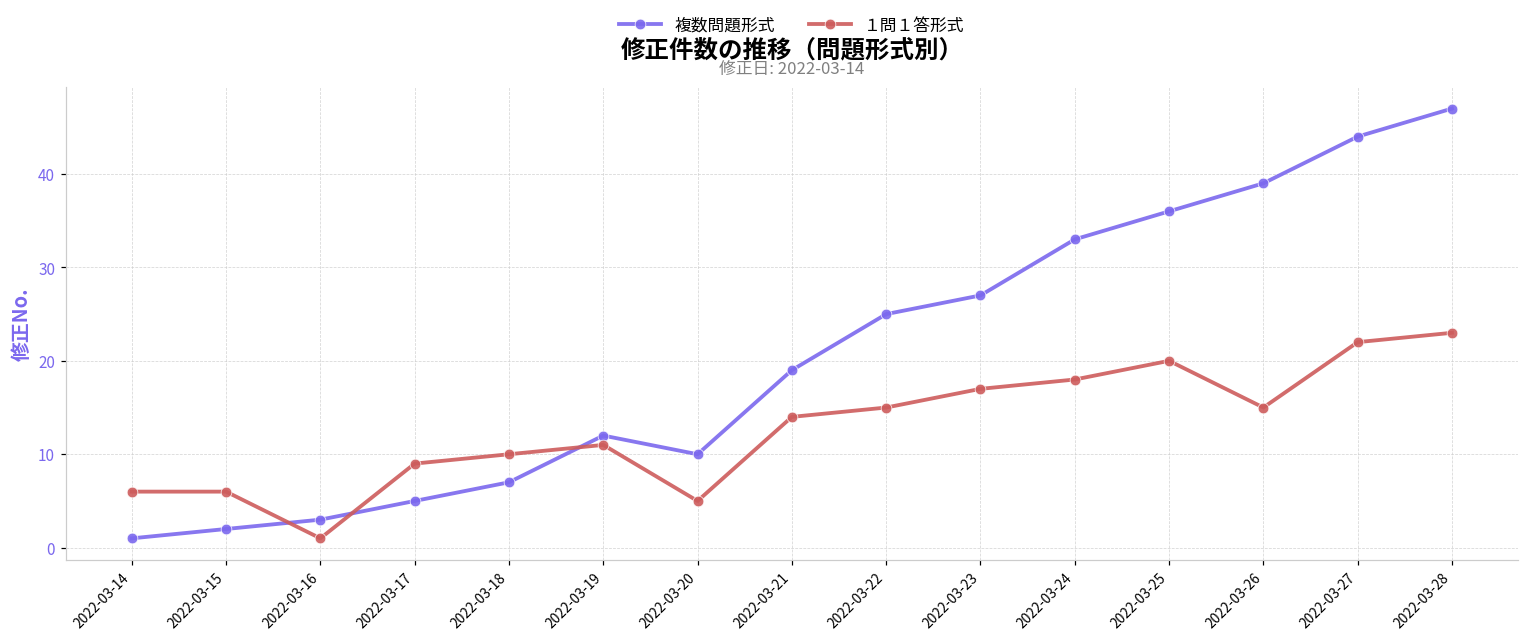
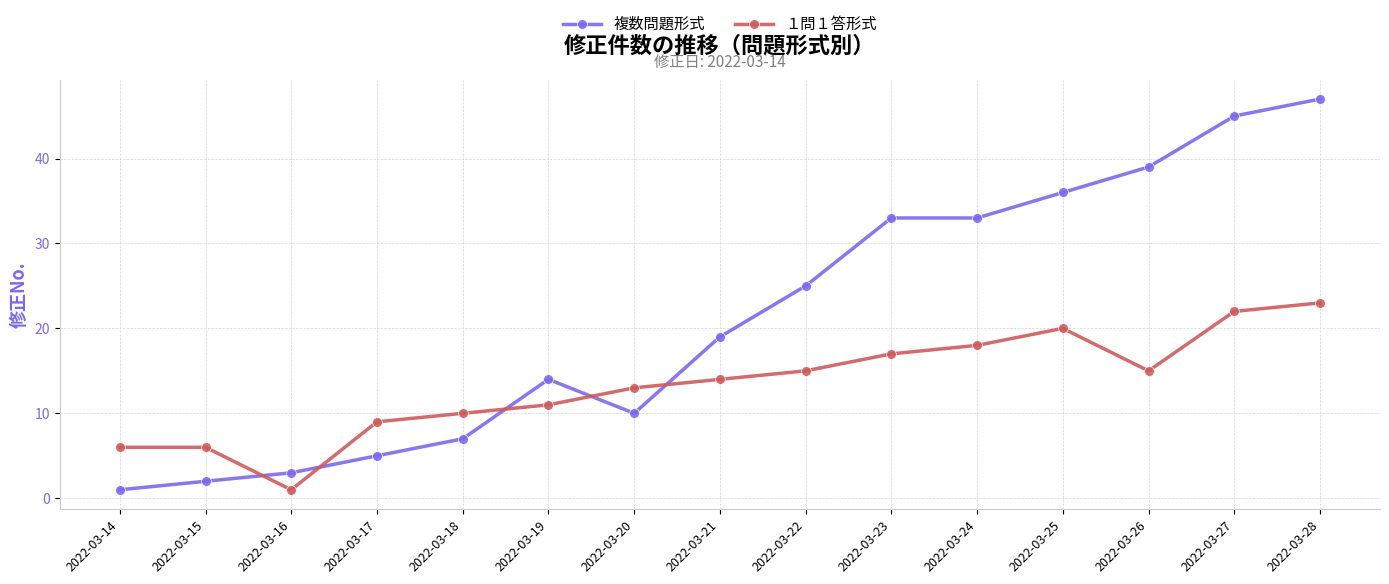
複数問題形式, 2022-03-19: 12 -> 14
１問１答形式, 2022-03-20: 5 -> 13
複数問題形式, 2022-03-23: 27 -> 33
複数問題形式, 2022-03-27: 44 -> 45
